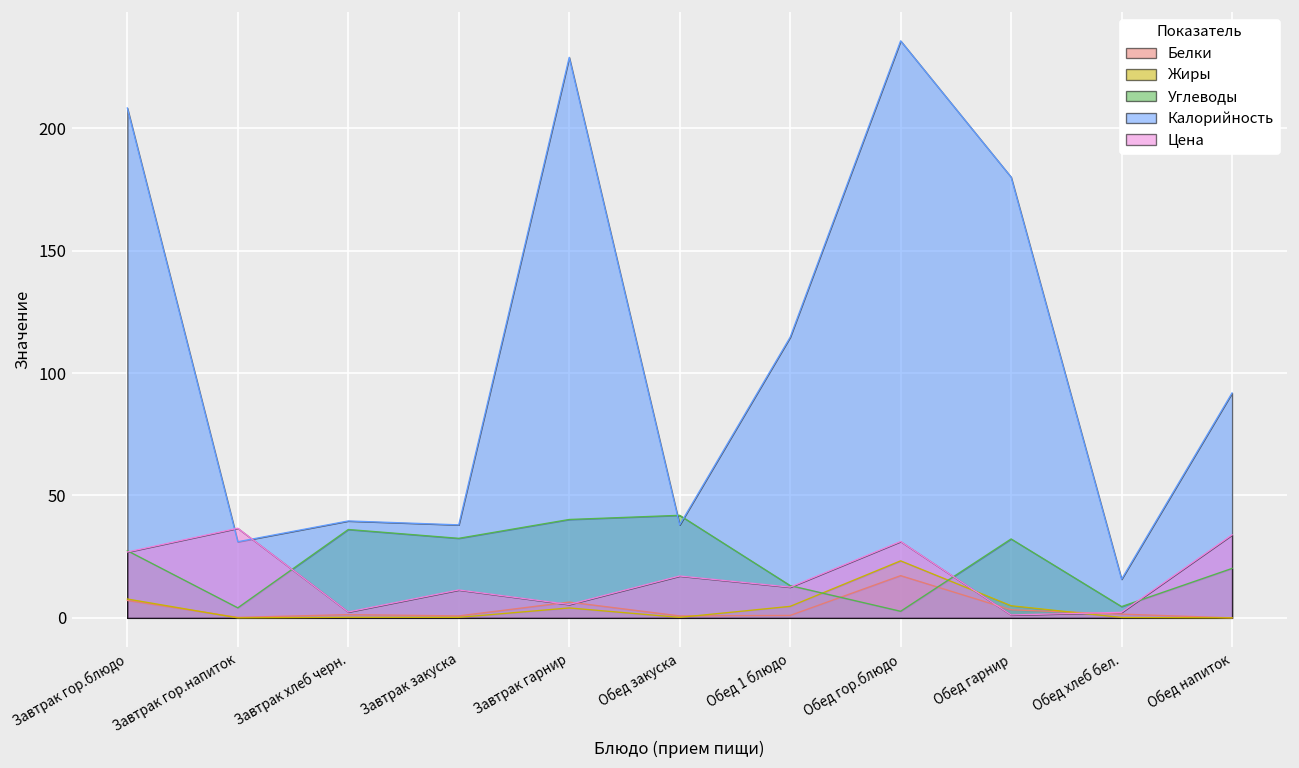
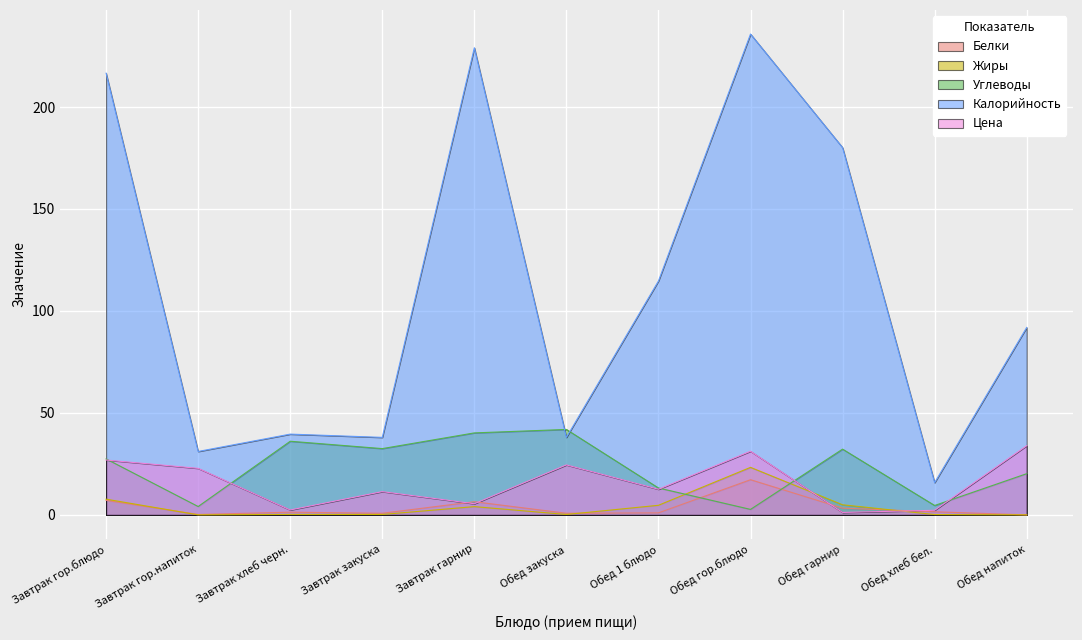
Калорийность, Завтрак гор.блюдо: 208 -> 217
Цена, Завтрак гор.напиток: 37 -> 23
Цена, Обед закуска: 17 -> 25
